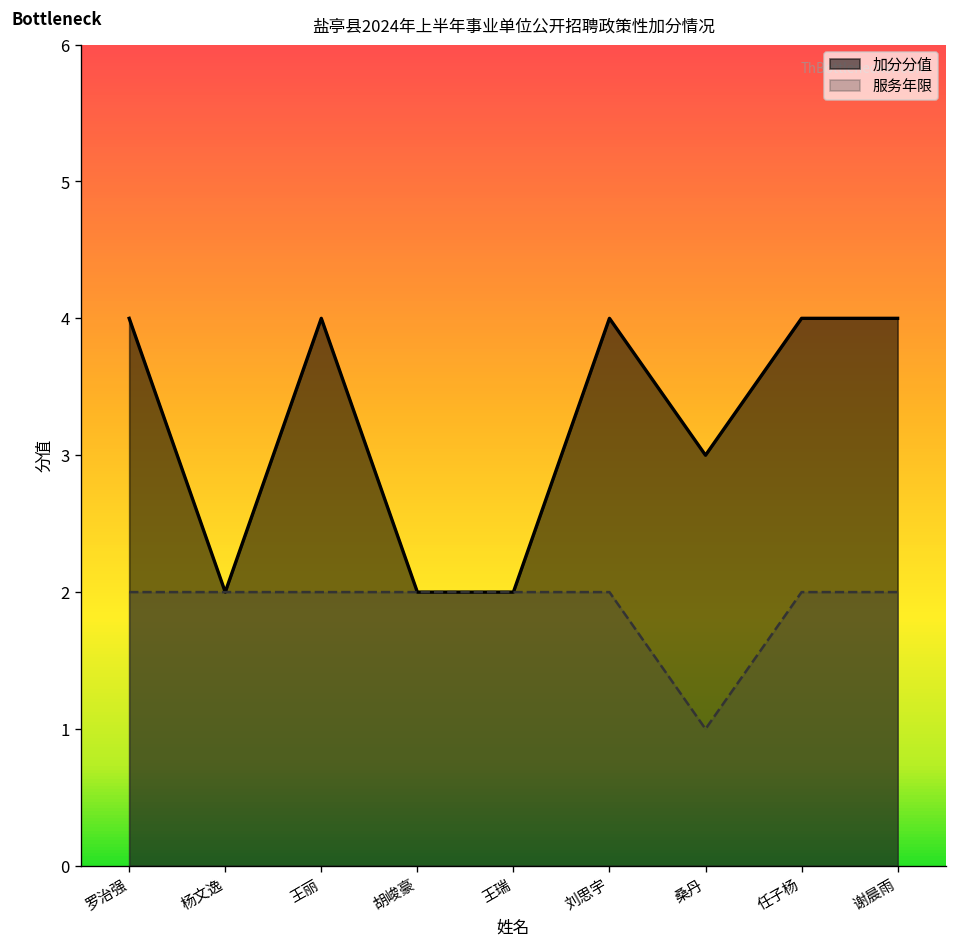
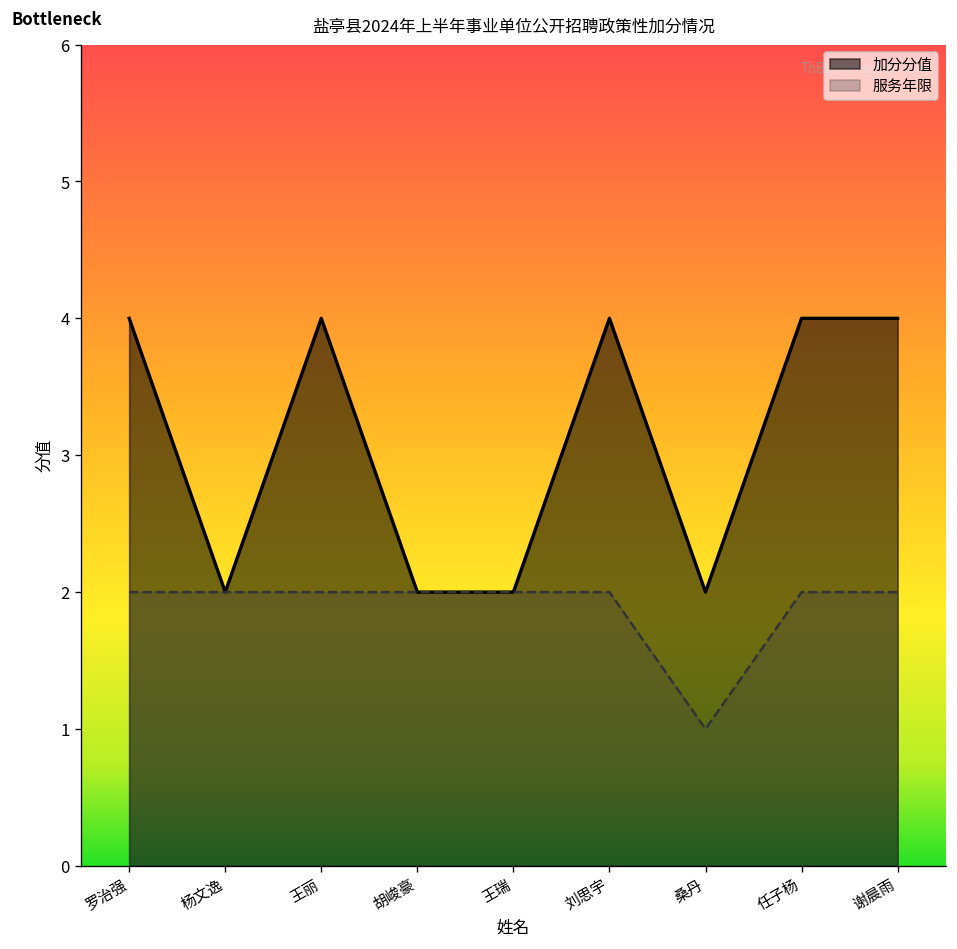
加分分值, 桑丹: 3 -> 2
